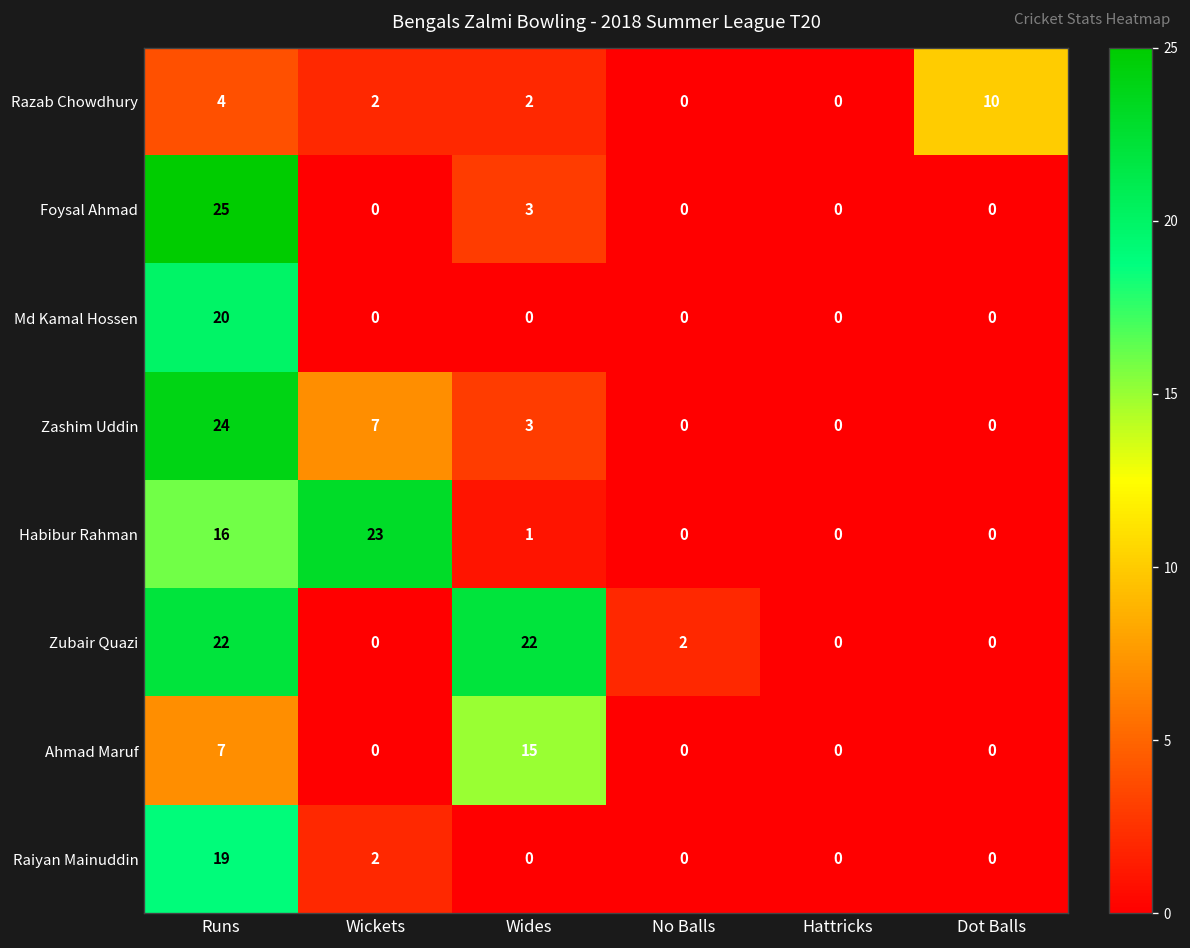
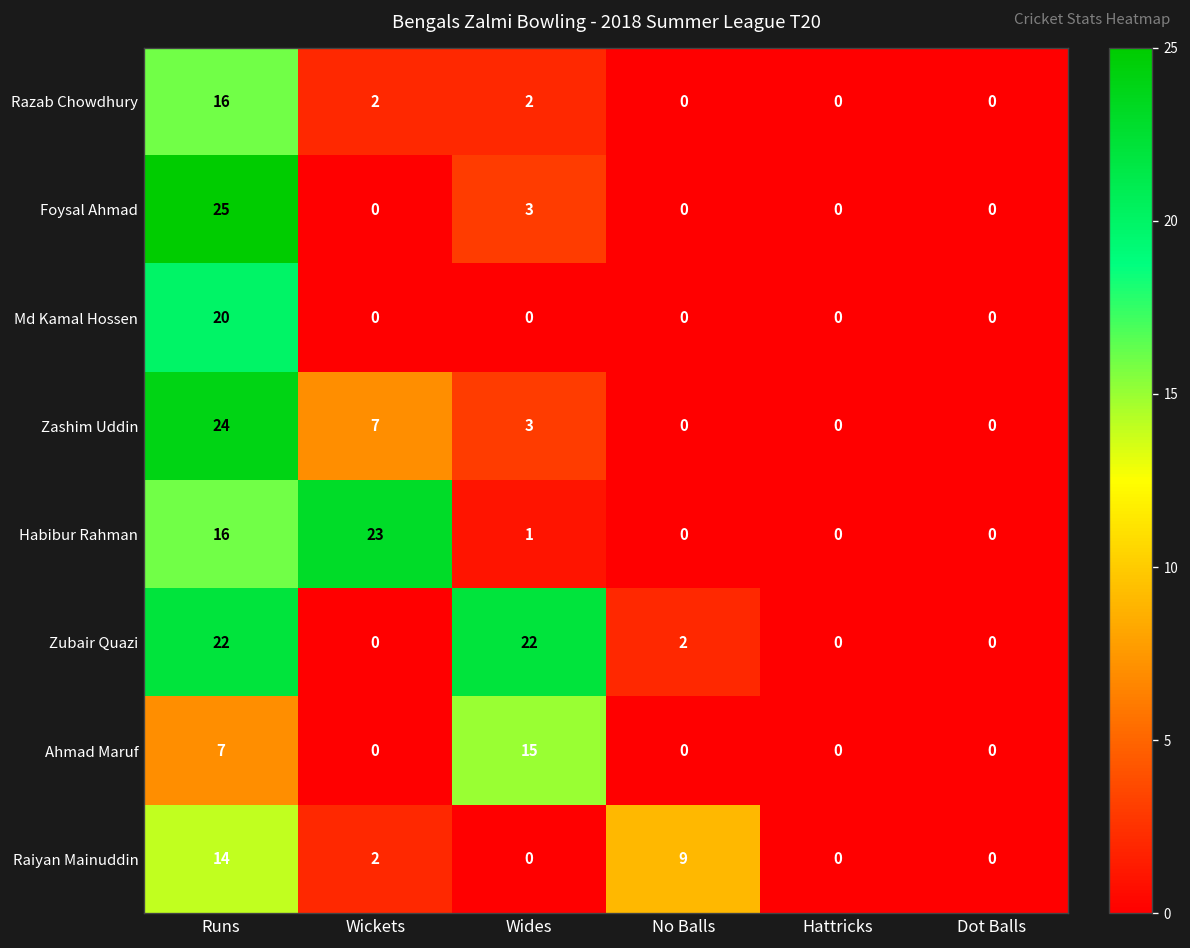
Razab Chowdhury, Runs: 4 -> 16
Razab Chowdhury, Dot Balls: 10 -> 0
Raiyan Mainuddin, Runs: 19 -> 14
Raiyan Mainuddin, No Balls: 0 -> 9
